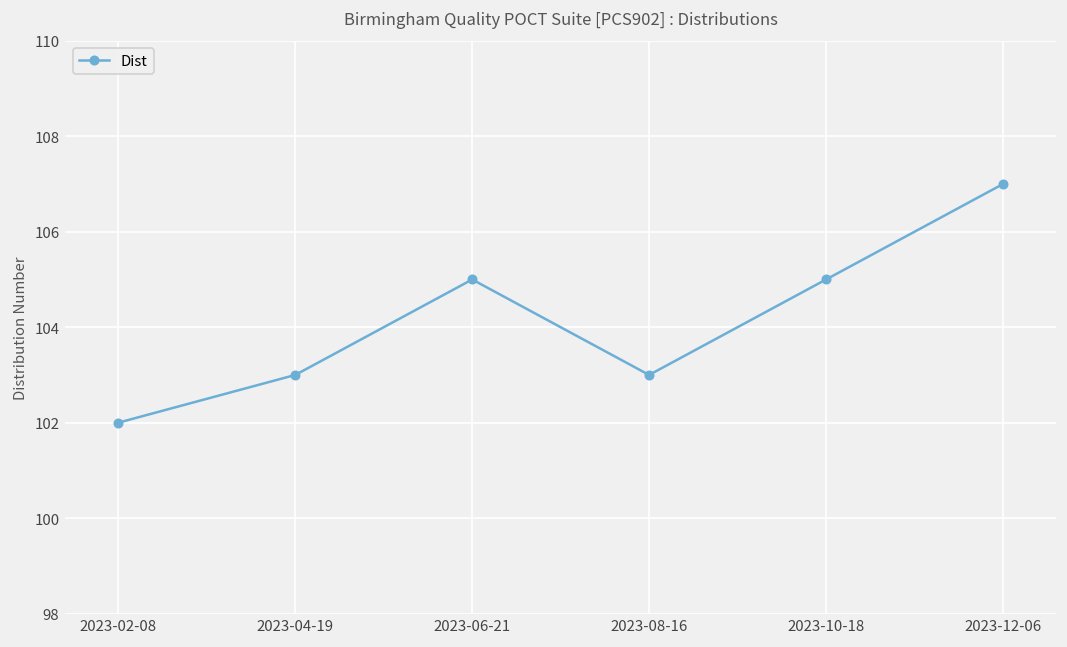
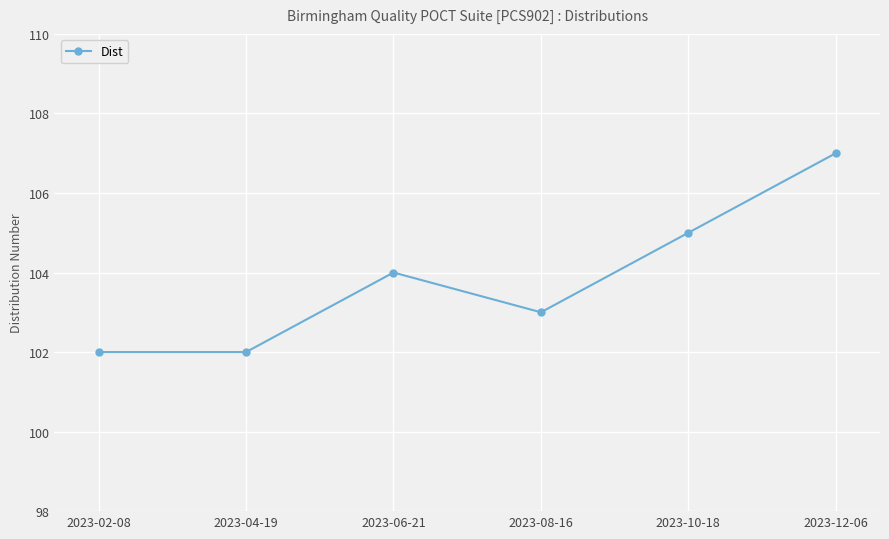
2023-04-19: 103 -> 102
2023-06-21: 105 -> 104
